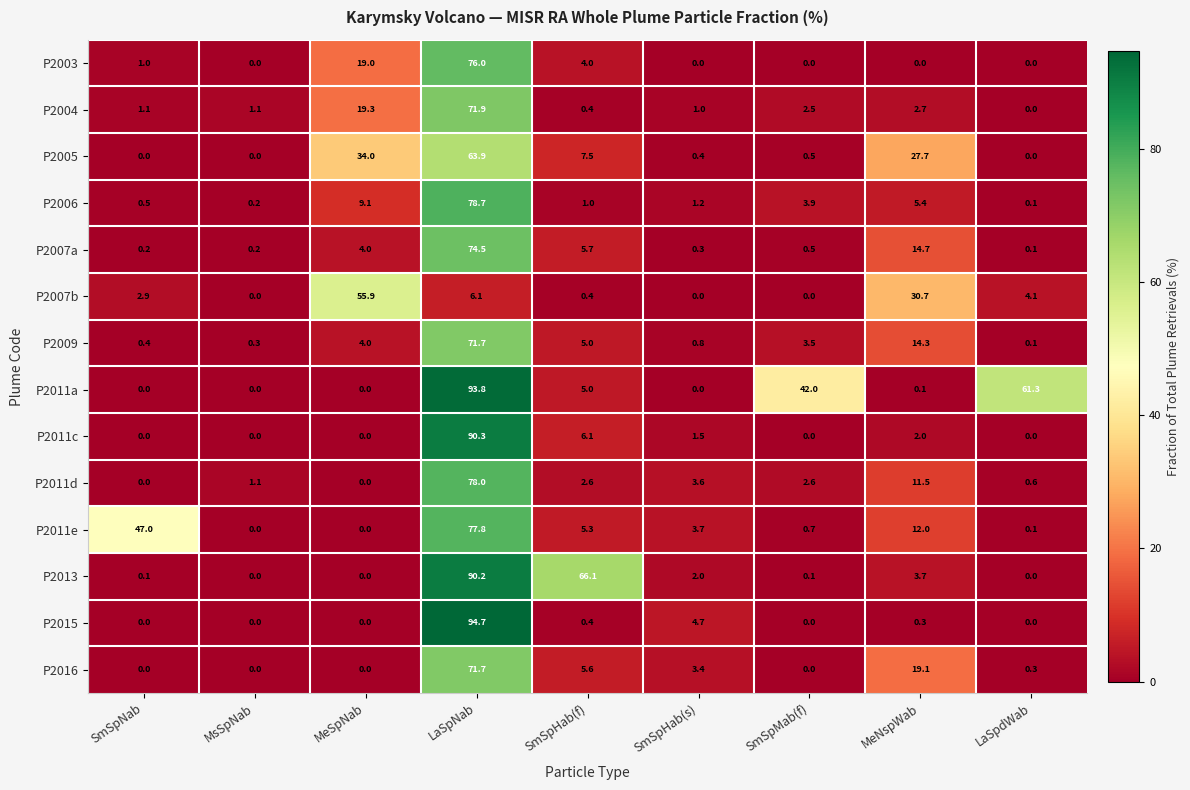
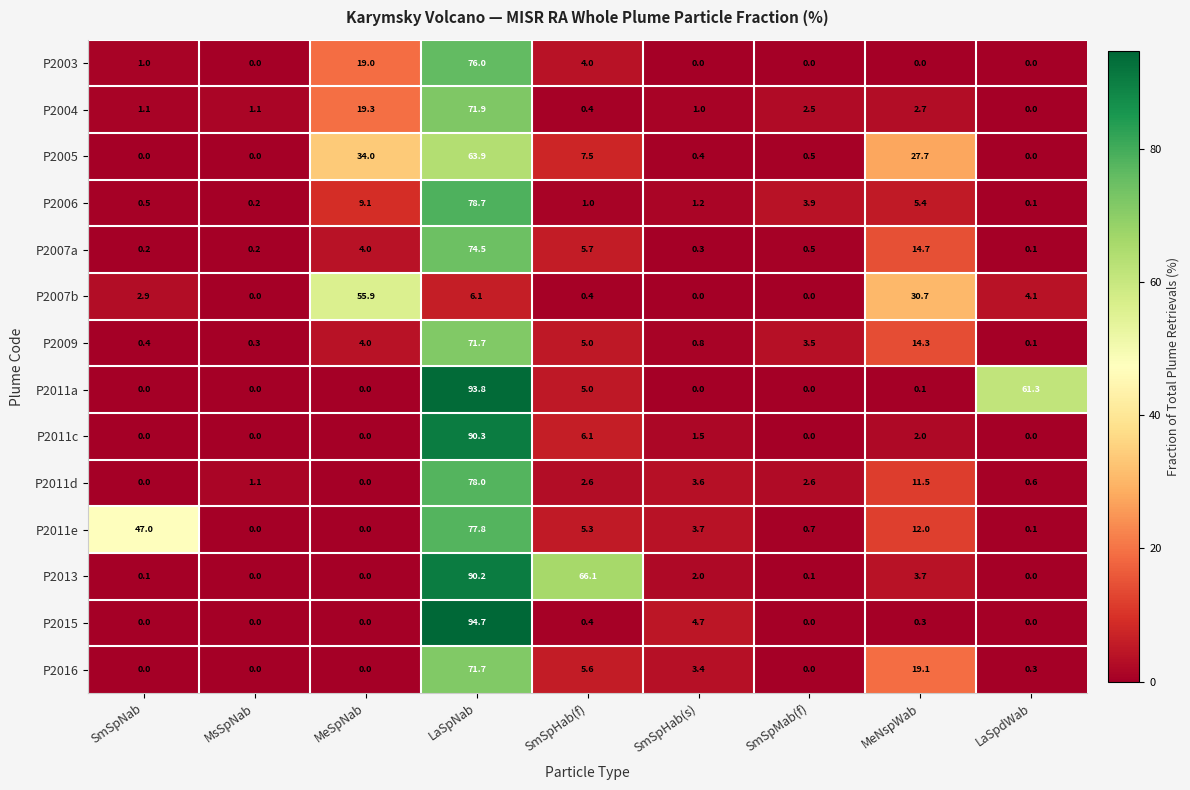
P2011a, SmSpMab(f): 42.0 -> 0.0
